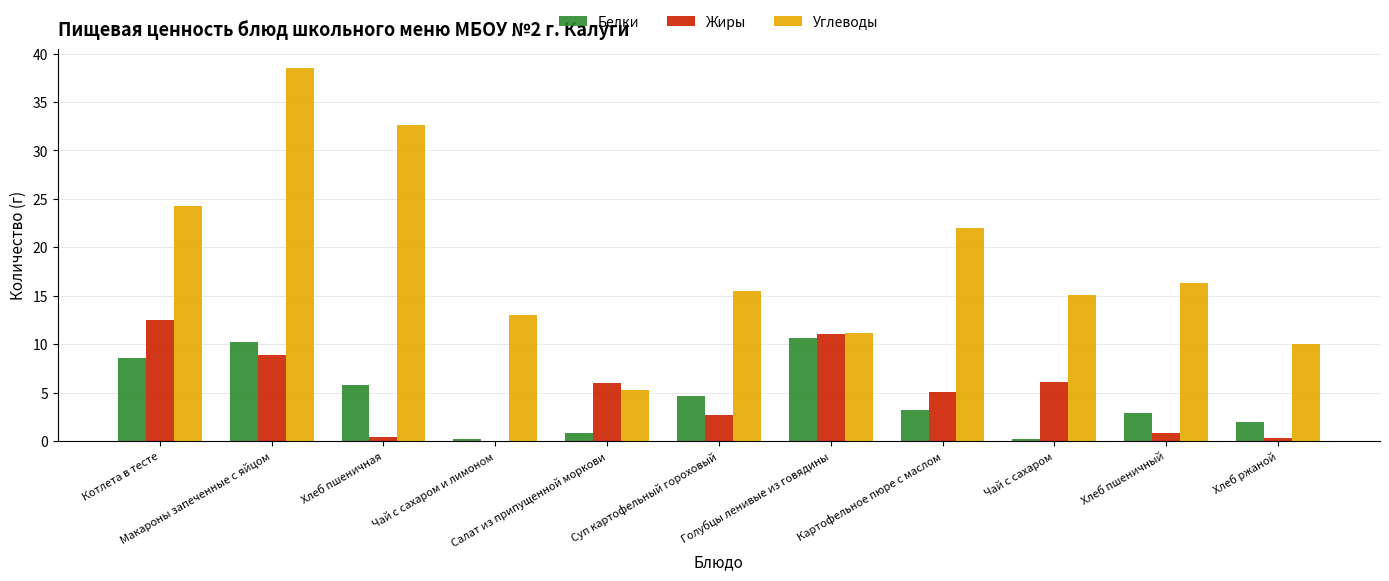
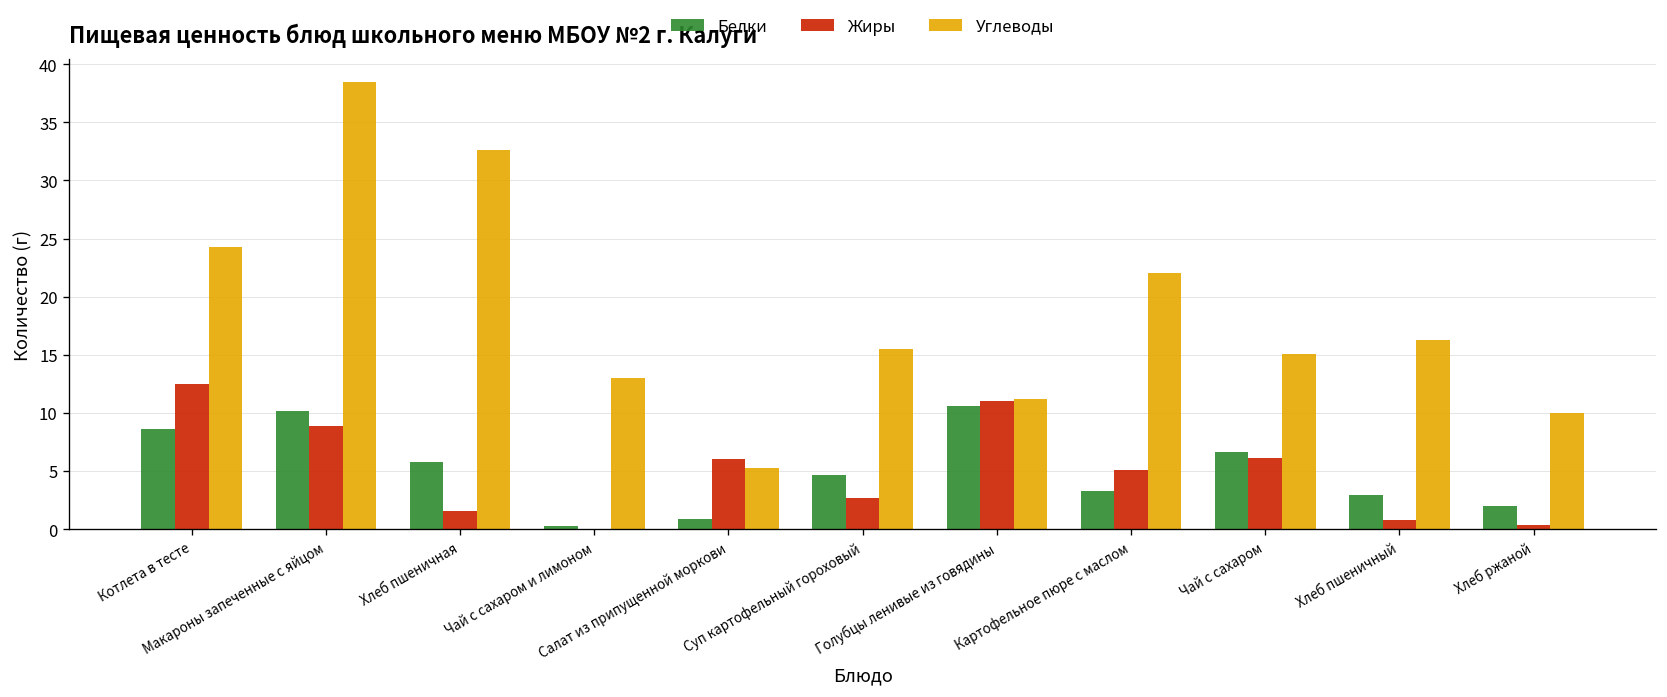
Жиры, Хлеб пшеничная: 0 -> 2
Белки, Чай с сахаром: 0 -> 7
